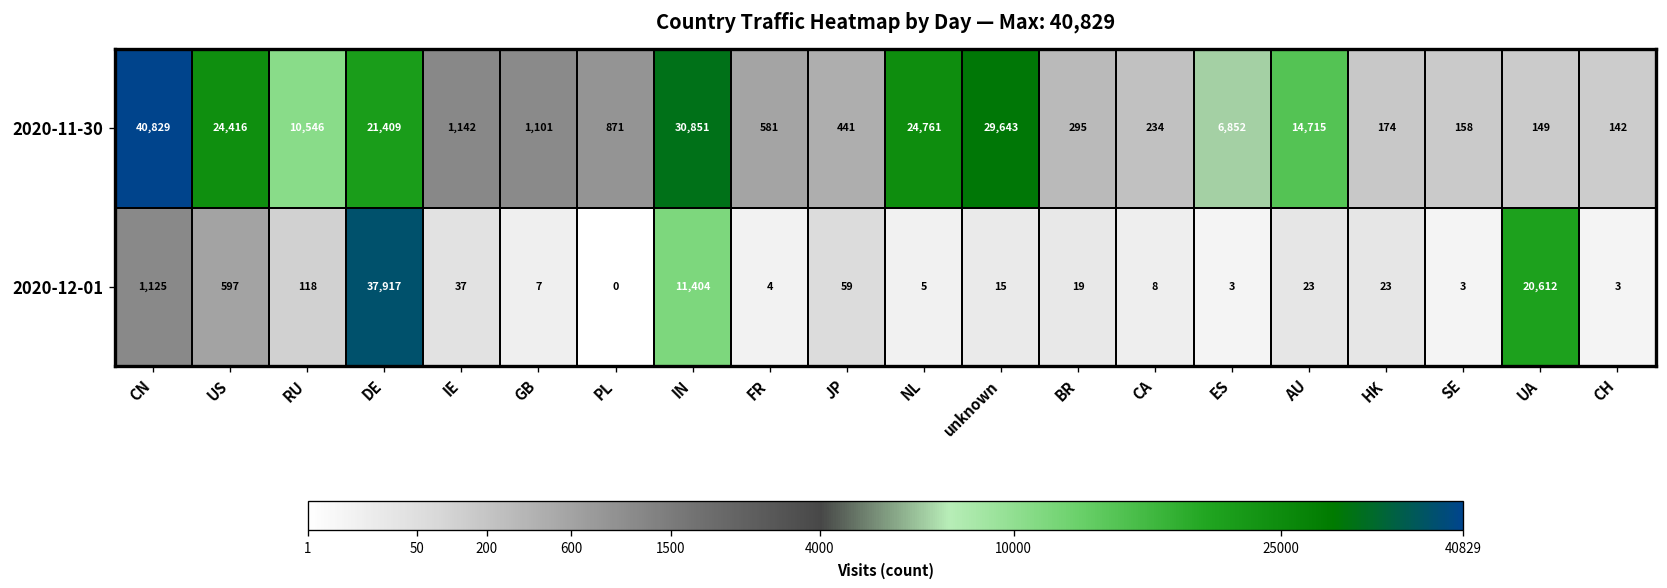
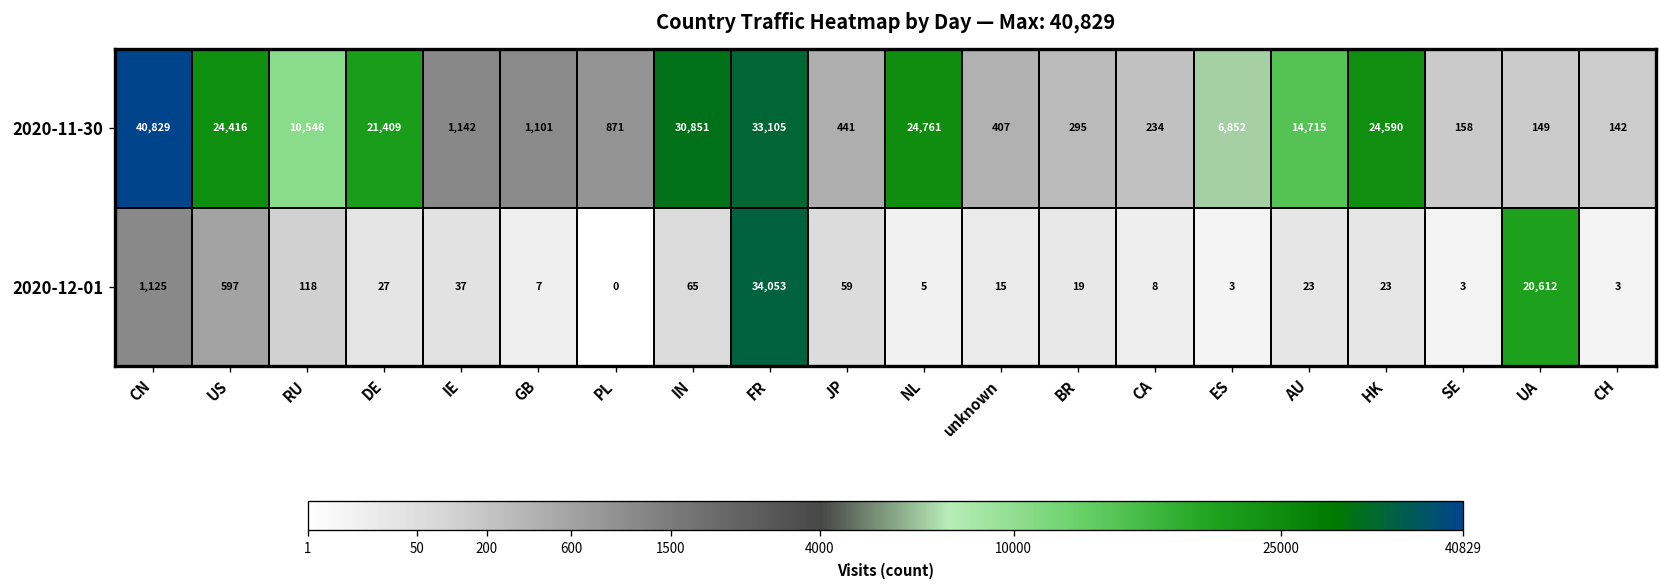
2020-11-30, FR: 581 -> 33,105
2020-11-30, unknown: 29,643 -> 407
2020-11-30, HK: 174 -> 24,590
2020-12-01, DE: 37,917 -> 27
2020-12-01, IN: 11,404 -> 65
2020-12-01, FR: 4 -> 34,053
